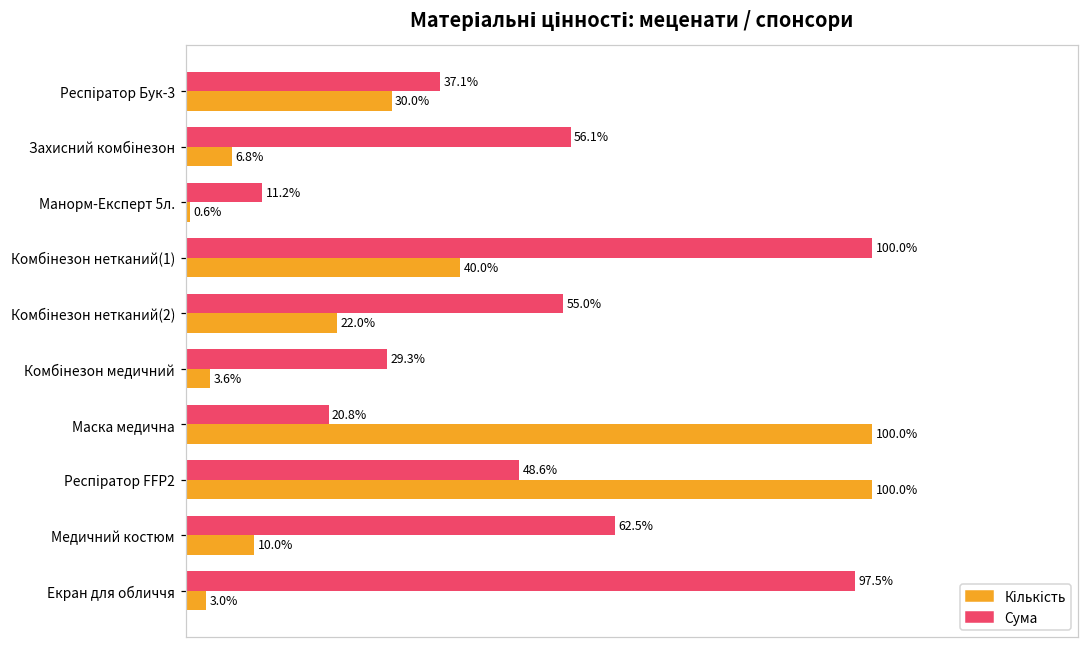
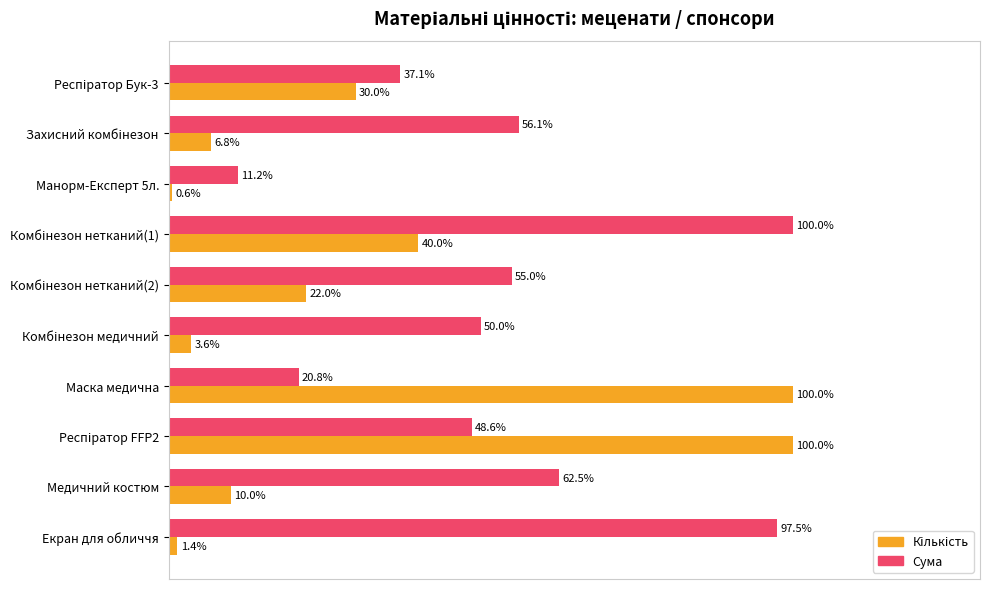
Сума, Комбінезон медичний: 29.3% -> 50.0%
Кількість, Екран для обличчя: 3.0% -> 1.4%
